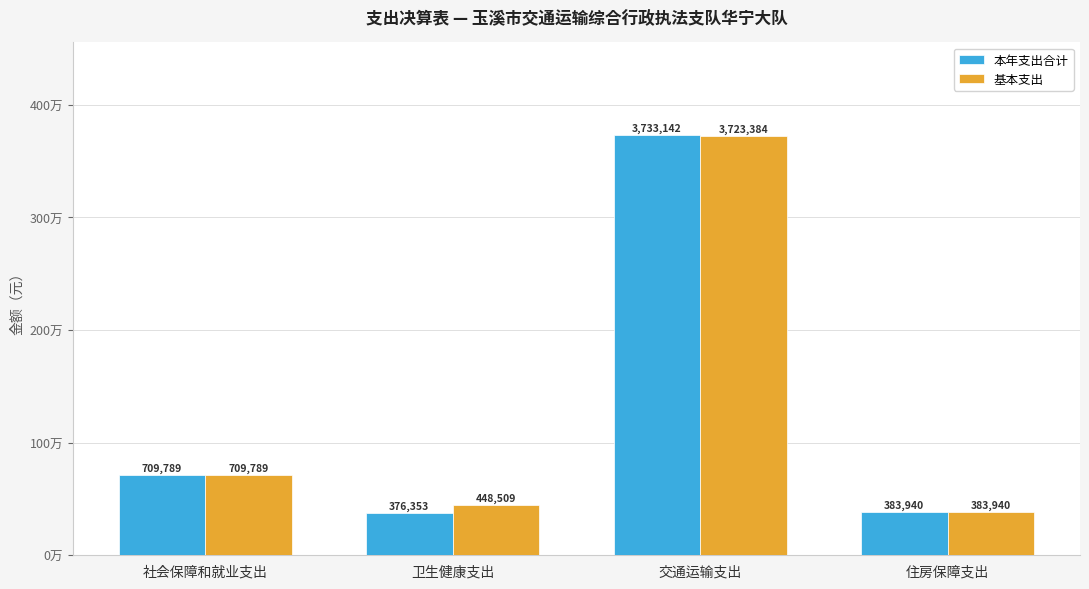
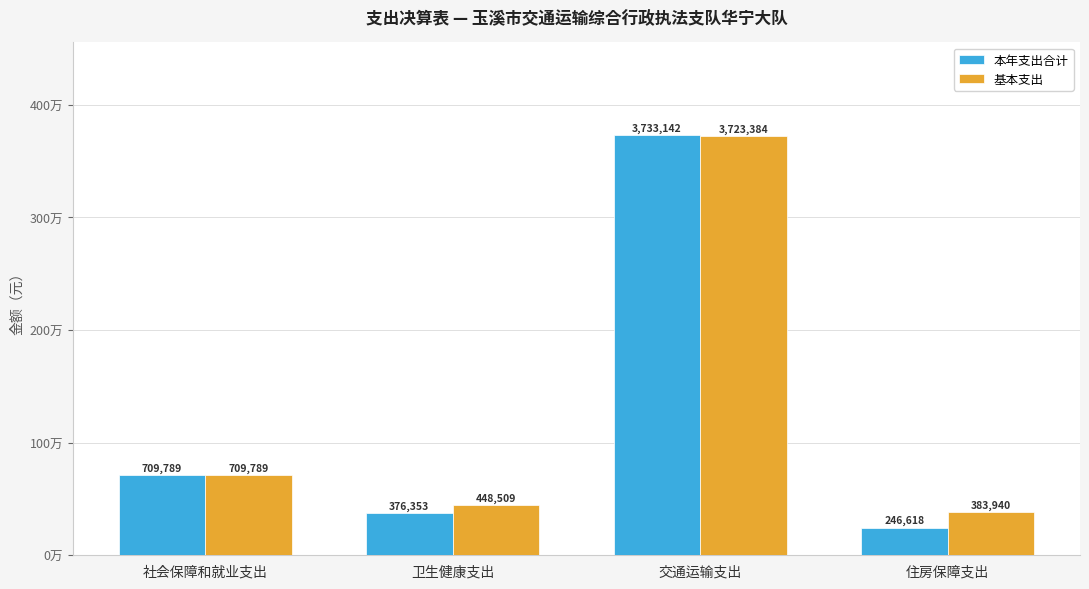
本年支出合计, 住房保障支出: 383,940 -> 246,618
